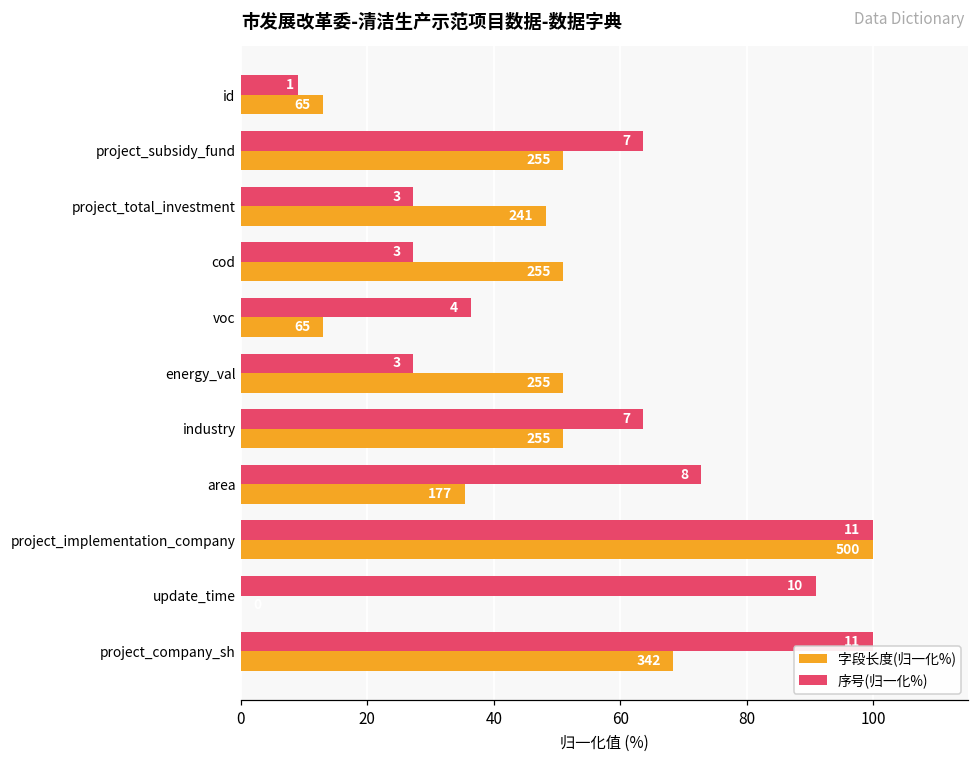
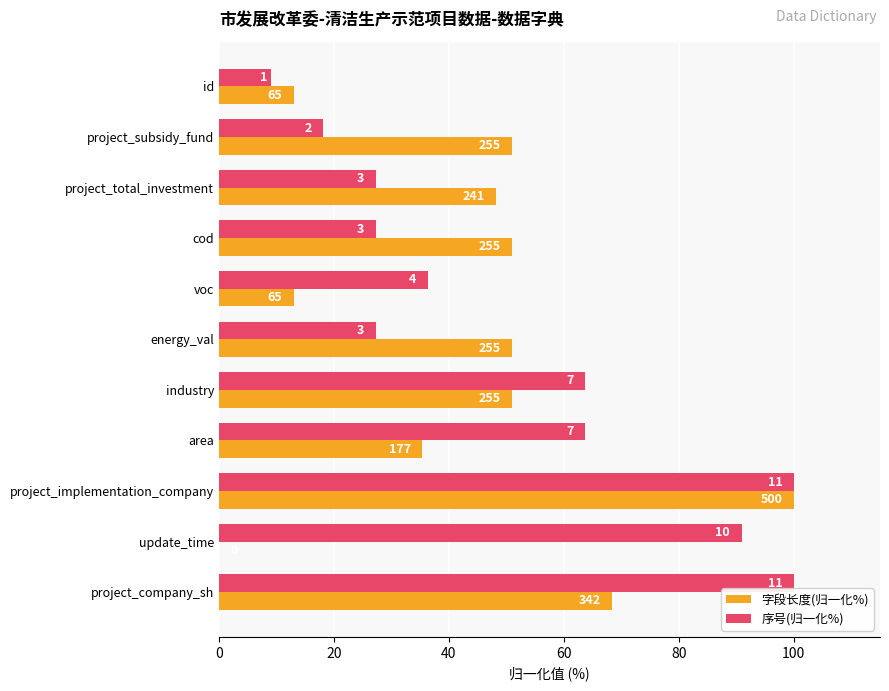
序号(归一化%), project_subsidy_fund: 7 -> 2
序号(归一化%), area: 8 -> 7
